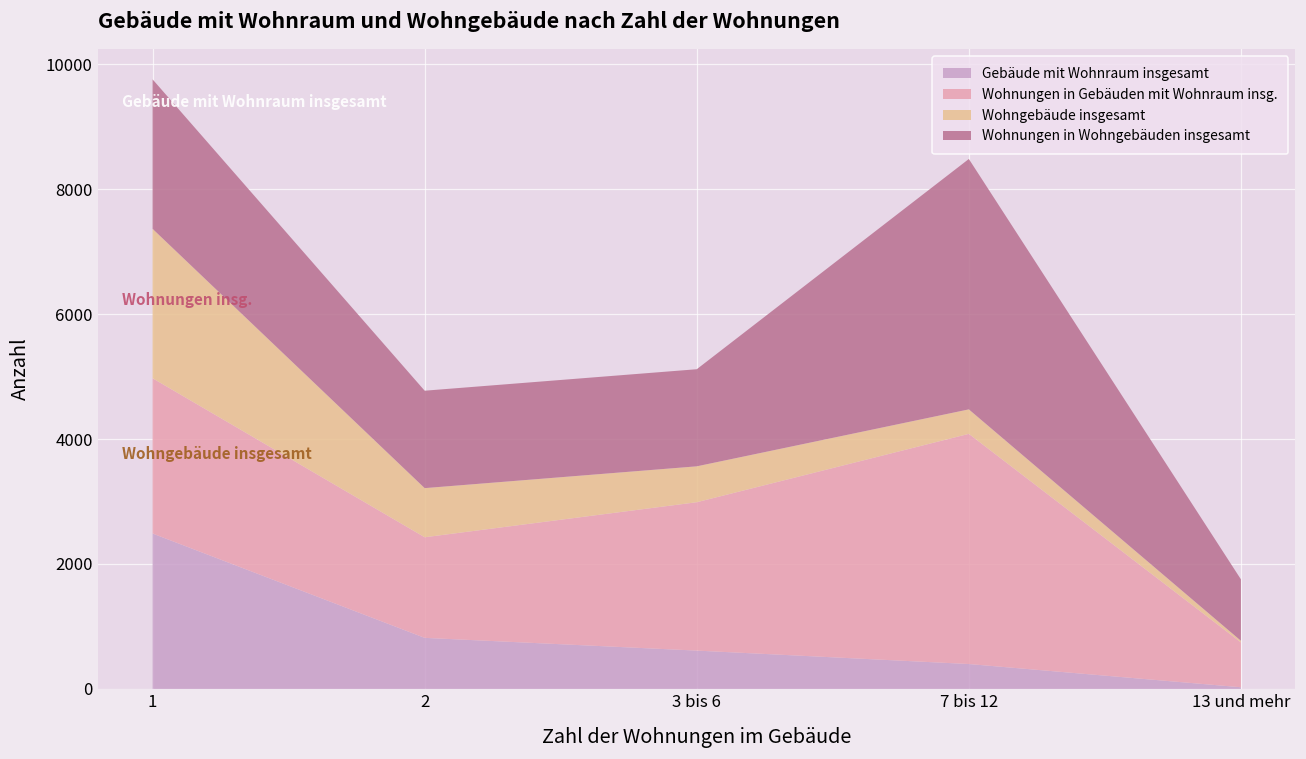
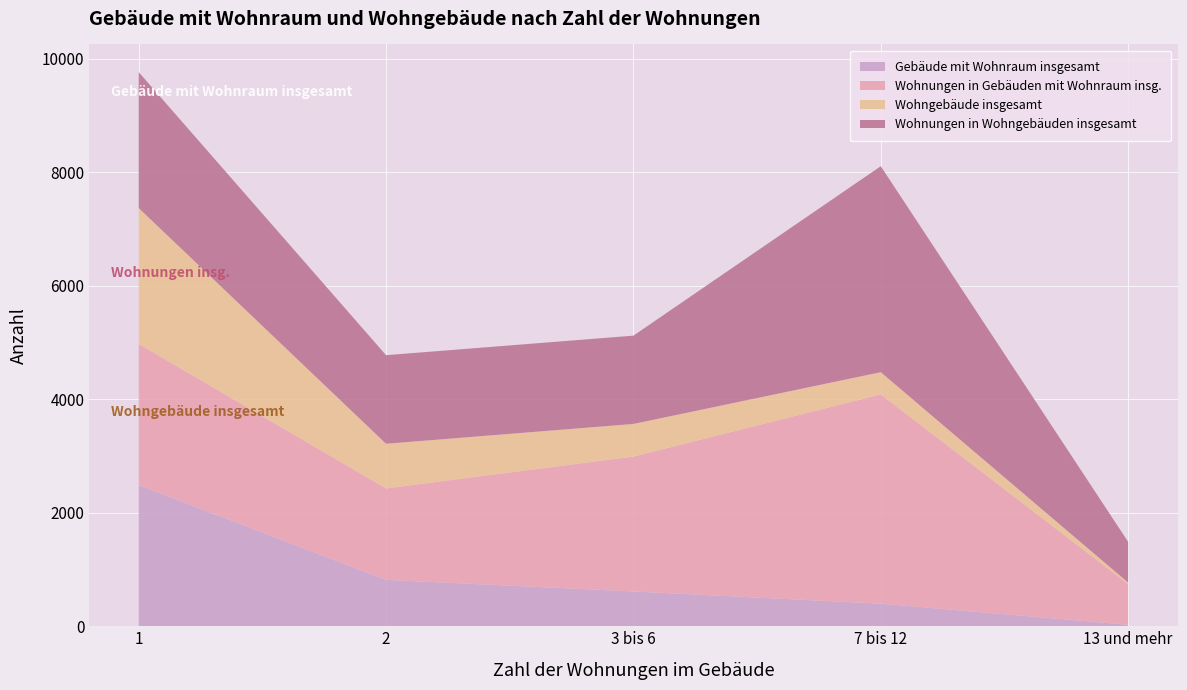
Wohnungen in Wohngebäuden insgesamt, 7 bis 12: 4000 -> 3600
Wohnungen in Wohngebäuden insgesamt, 13 und mehr: 1000 -> 700
